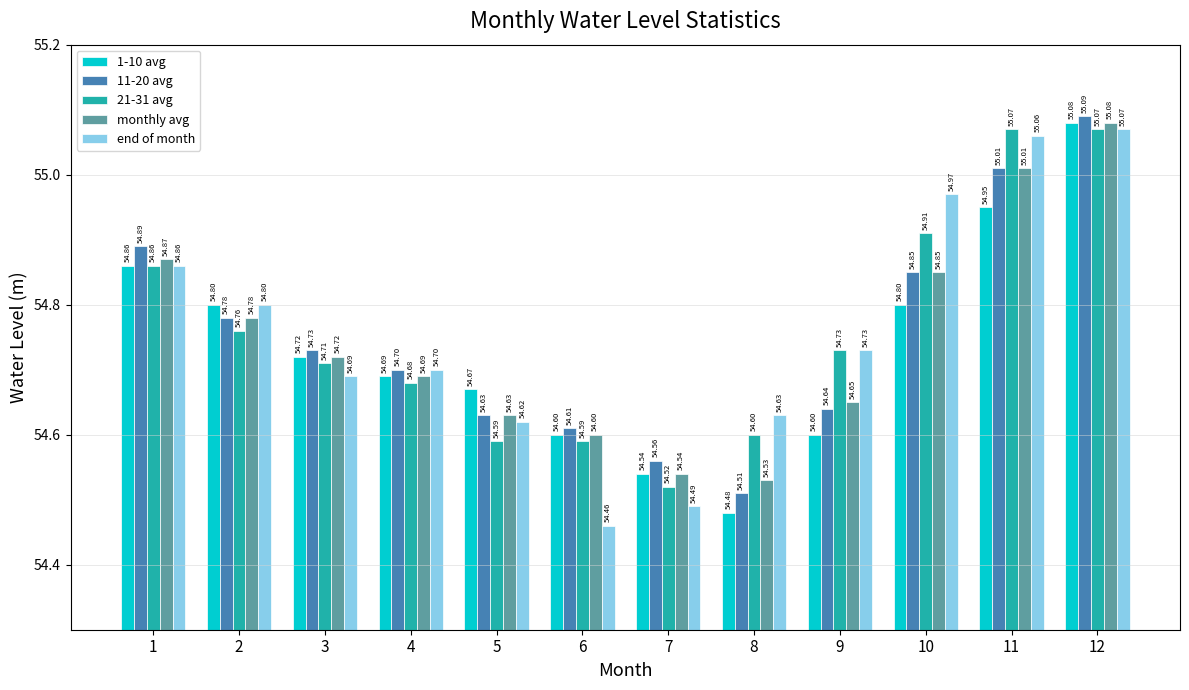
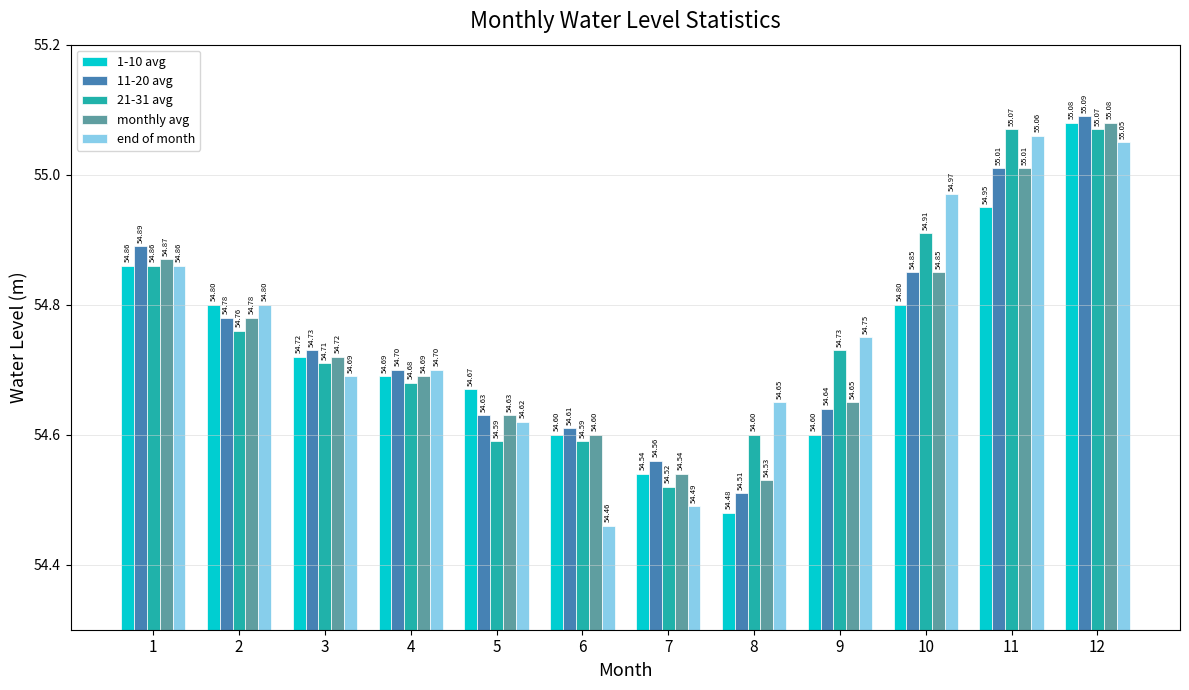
end of month, 8: 54.63 -> 54.65
end of month, 9: 54.73 -> 54.75
end of month, 12: 55.07 -> 55.05
